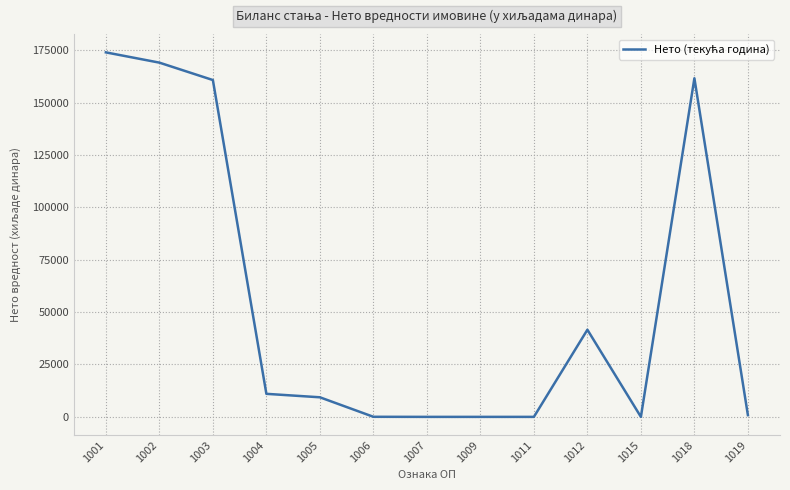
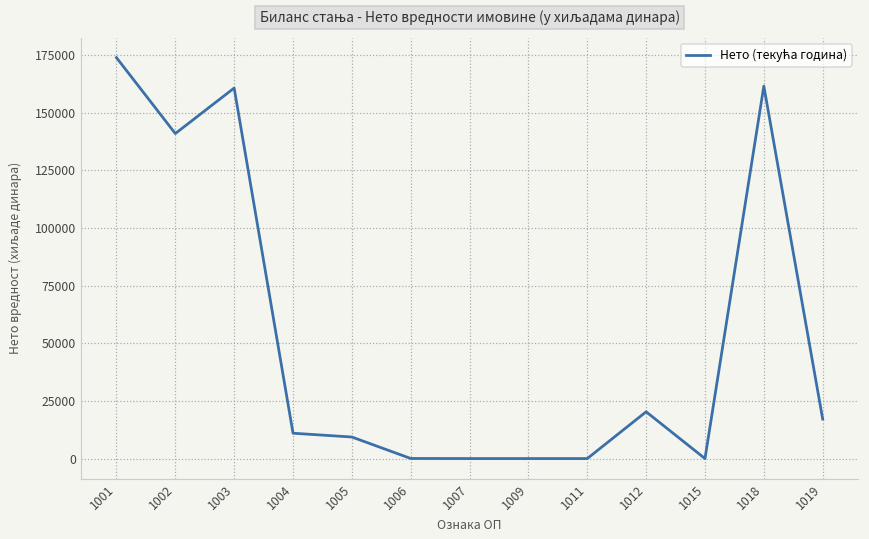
1002: 169000 -> 141000
1012: 42000 -> 20000
1019: 1000 -> 17000
